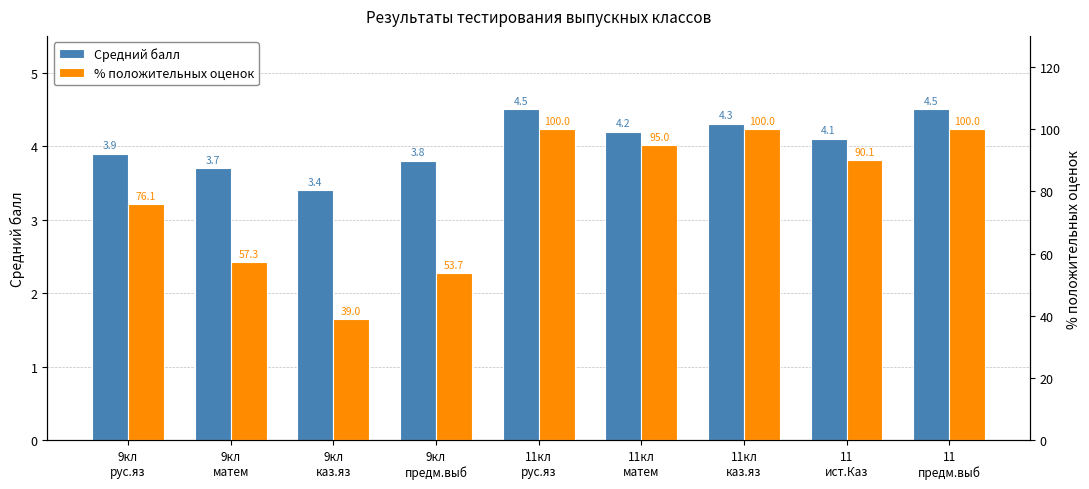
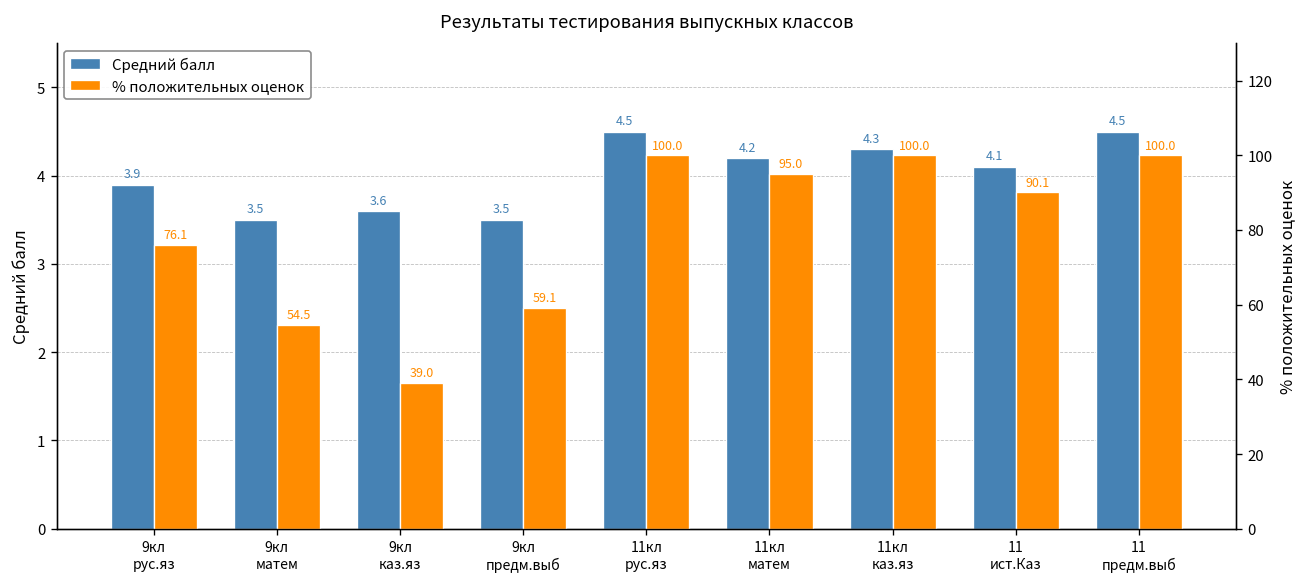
Средний балл, 9кл матем: 3.7 -> 3.5
Средний балл, 9кл каз.яз: 3.4 -> 3.6
Средний балл, 9кл предм.выб: 3.8 -> 3.5
% положительных оценок, 9кл матем: 57.3 -> 54.5
% положительных оценок, 9кл предм.выб: 53.7 -> 59.1
